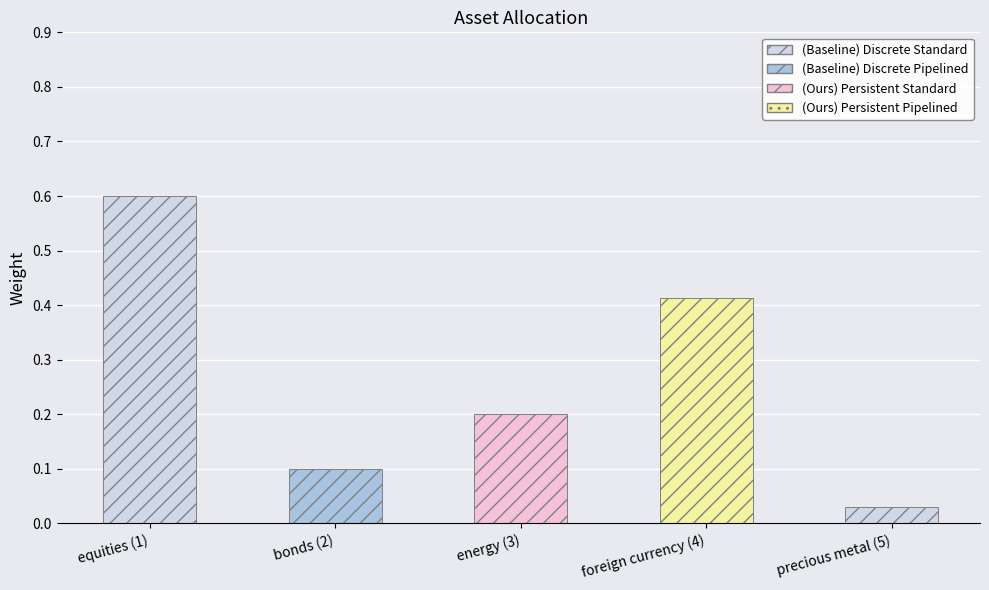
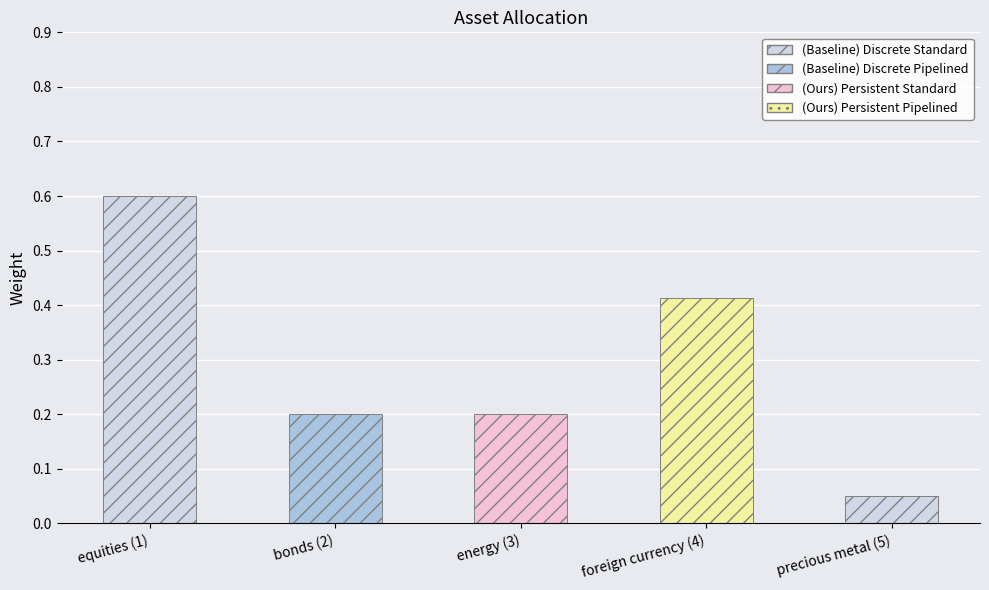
bonds (2): 0.1 -> 0.2
precious metal (5): 0.03 -> 0.05
